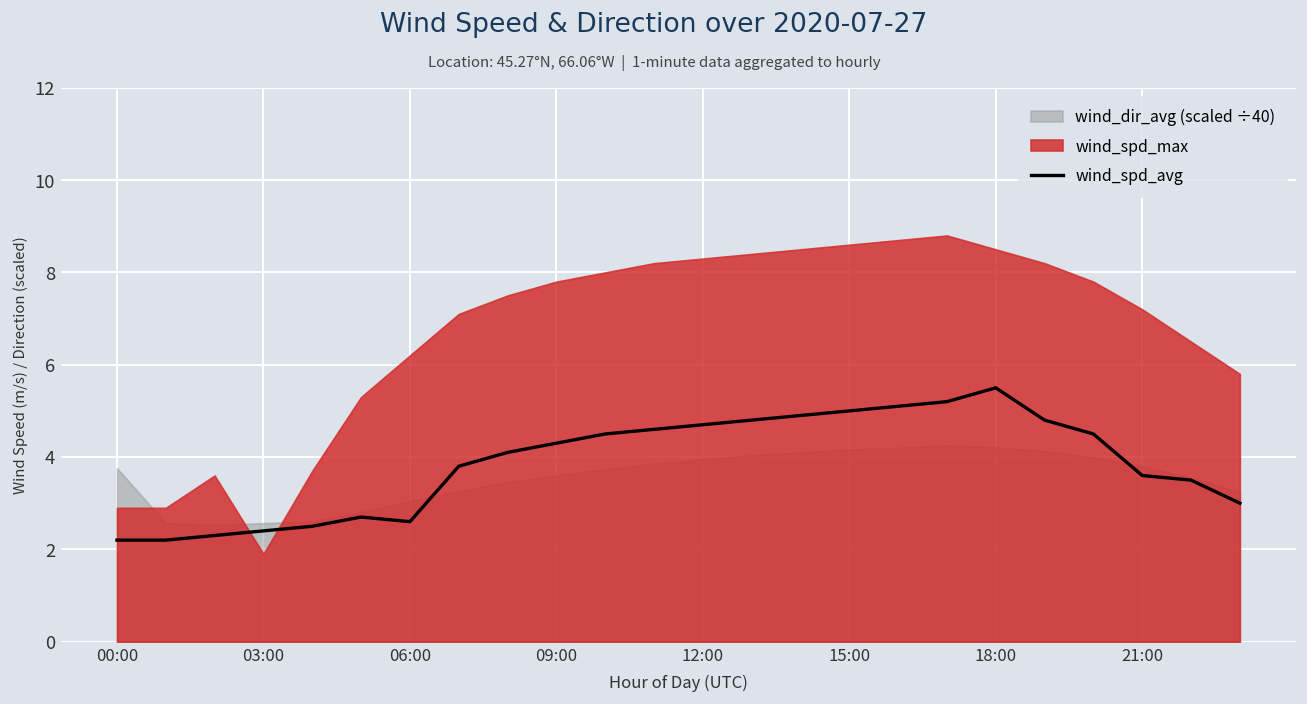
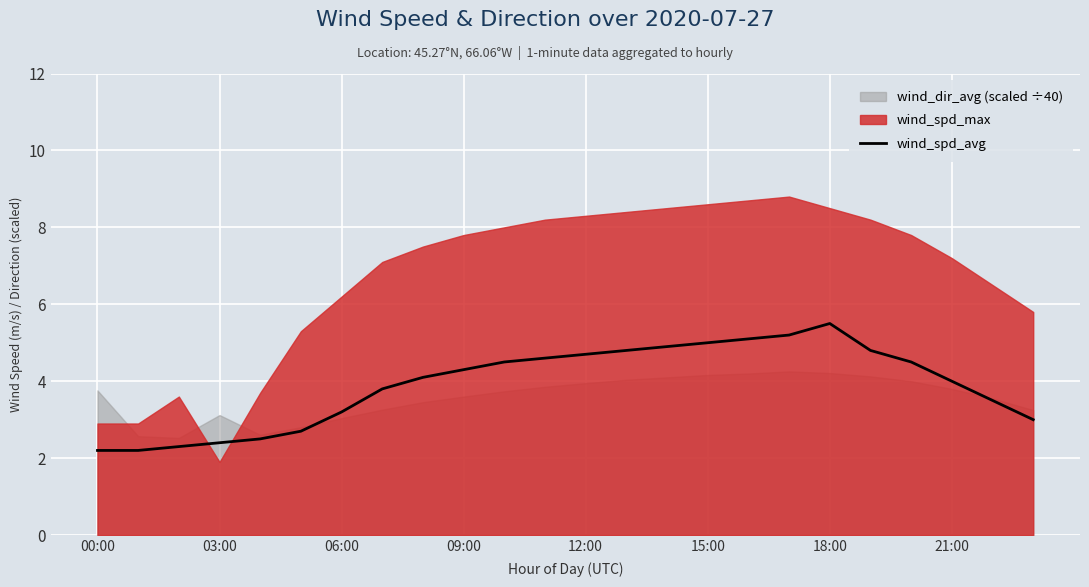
wind_dir_avg (scaled ÷40), 03:00: 2.6 -> 3.1
wind_spd_avg, 06:00: 2.6 -> 3.2
wind_spd_avg, 21:00: 3.6 -> 4.0
